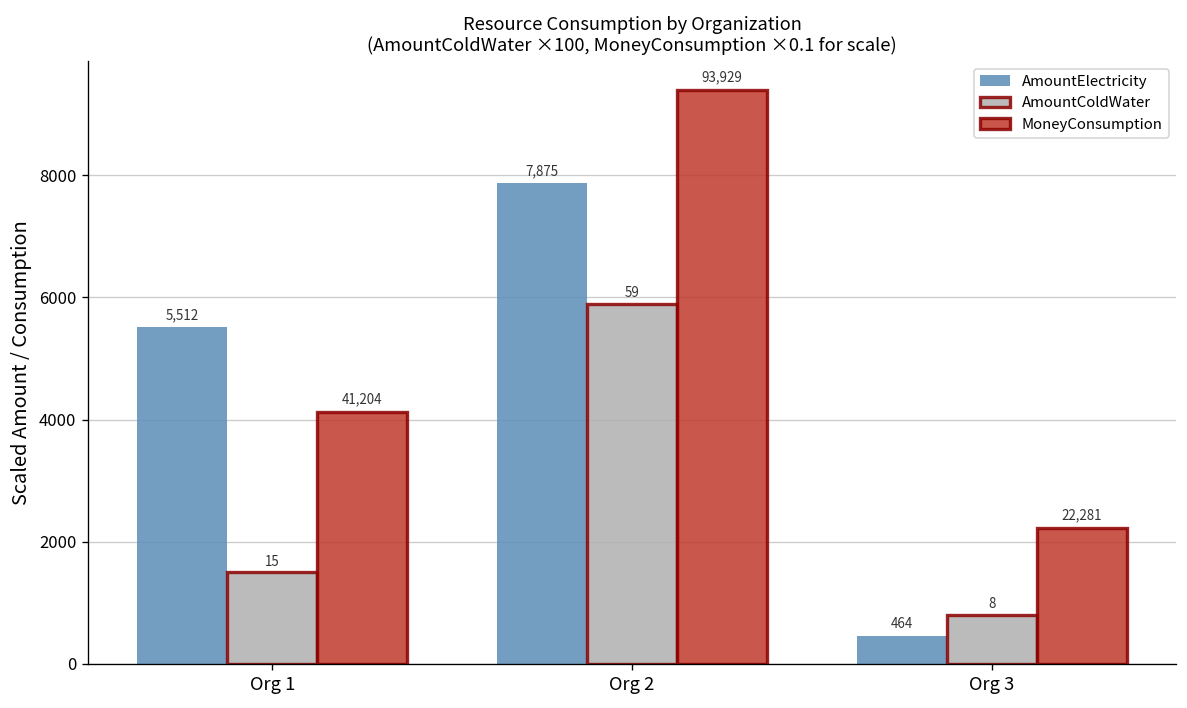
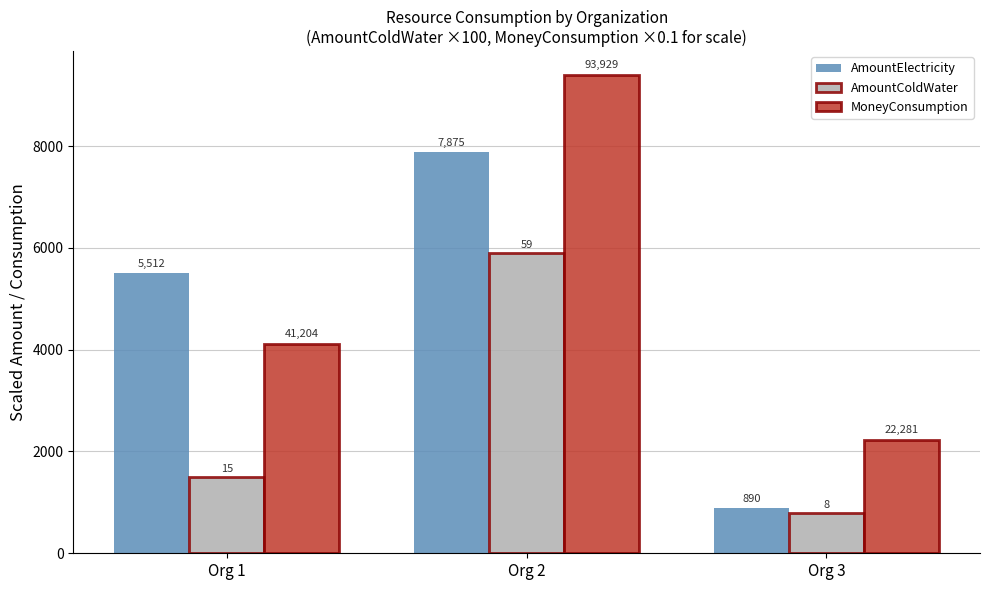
AmountElectricity, Org 3: 464 -> 890
